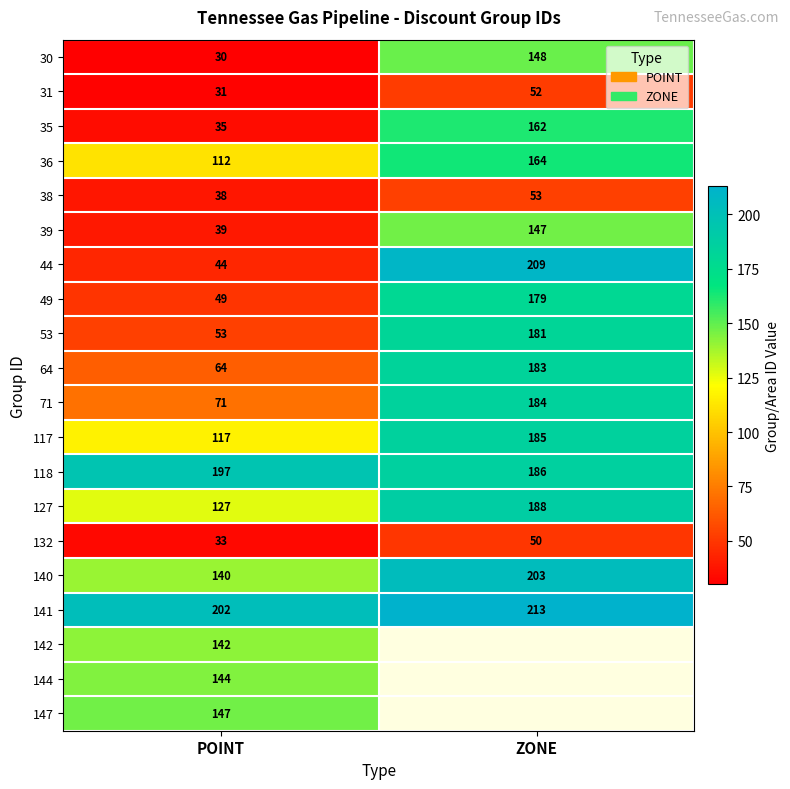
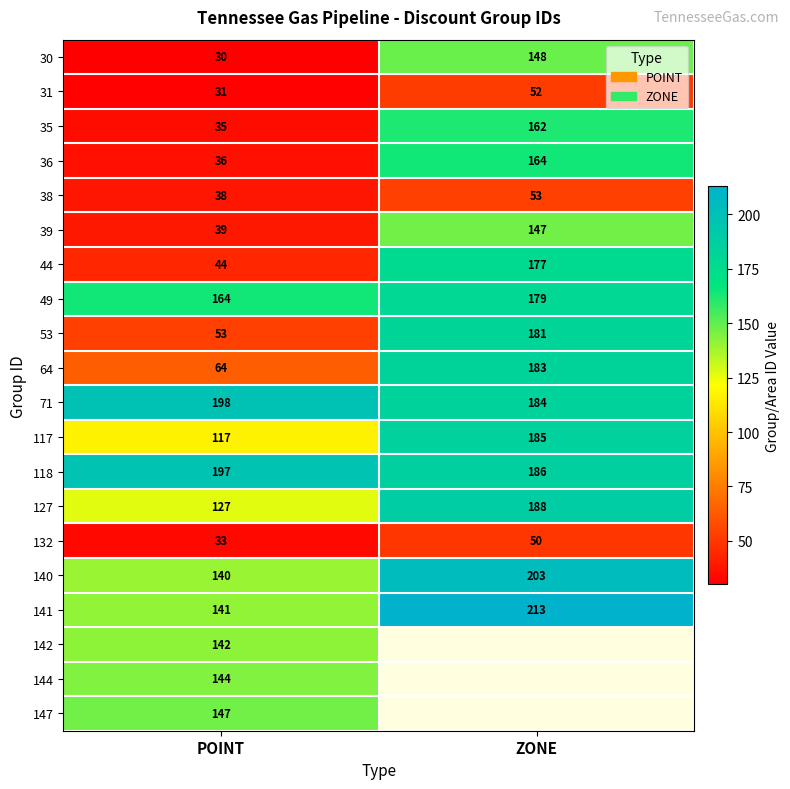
36, POINT: 112 -> 36
44, ZONE: 209 -> 177
49, POINT: 49 -> 164
71, POINT: 71 -> 198
141, POINT: 202 -> 141
